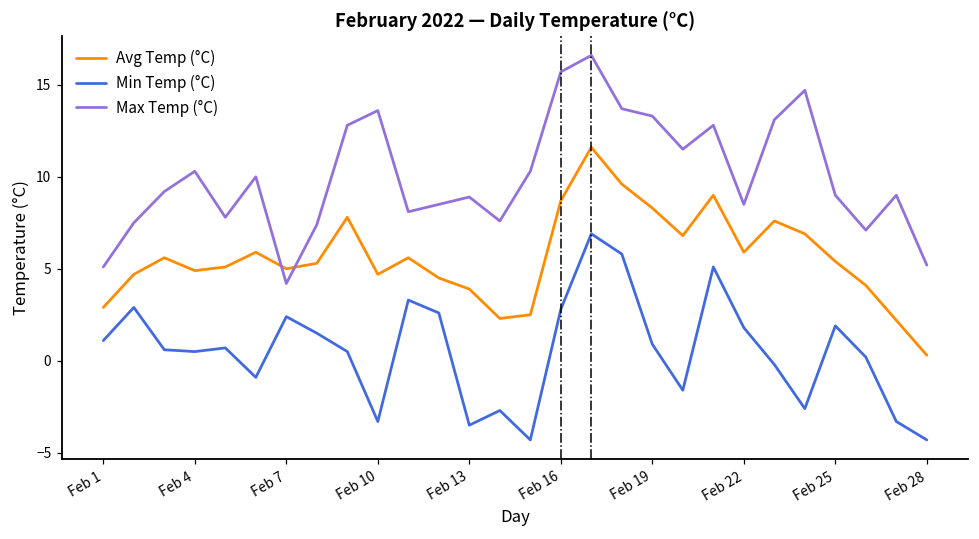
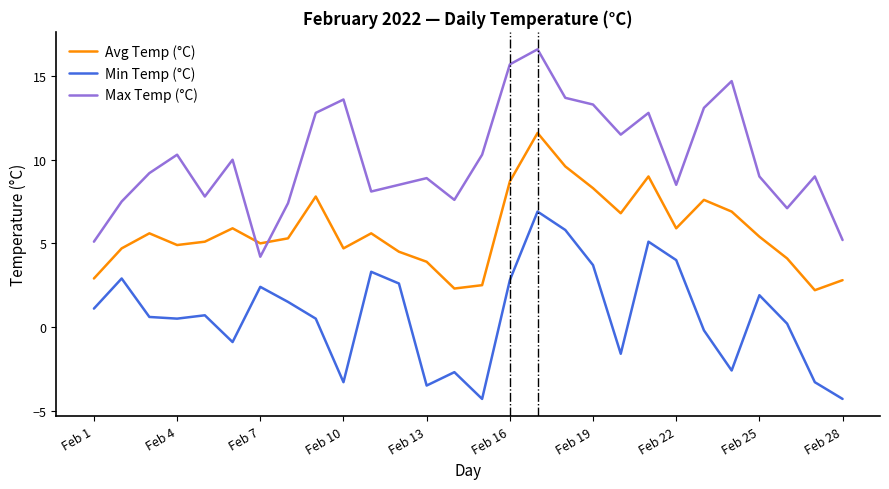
Min Temp (°C), Feb 19: 0.9 -> 3.7
Min Temp (°C), Feb 22: 1.8 -> 4.0
Avg Temp (°C), Feb 28: 0.3 -> 2.8
